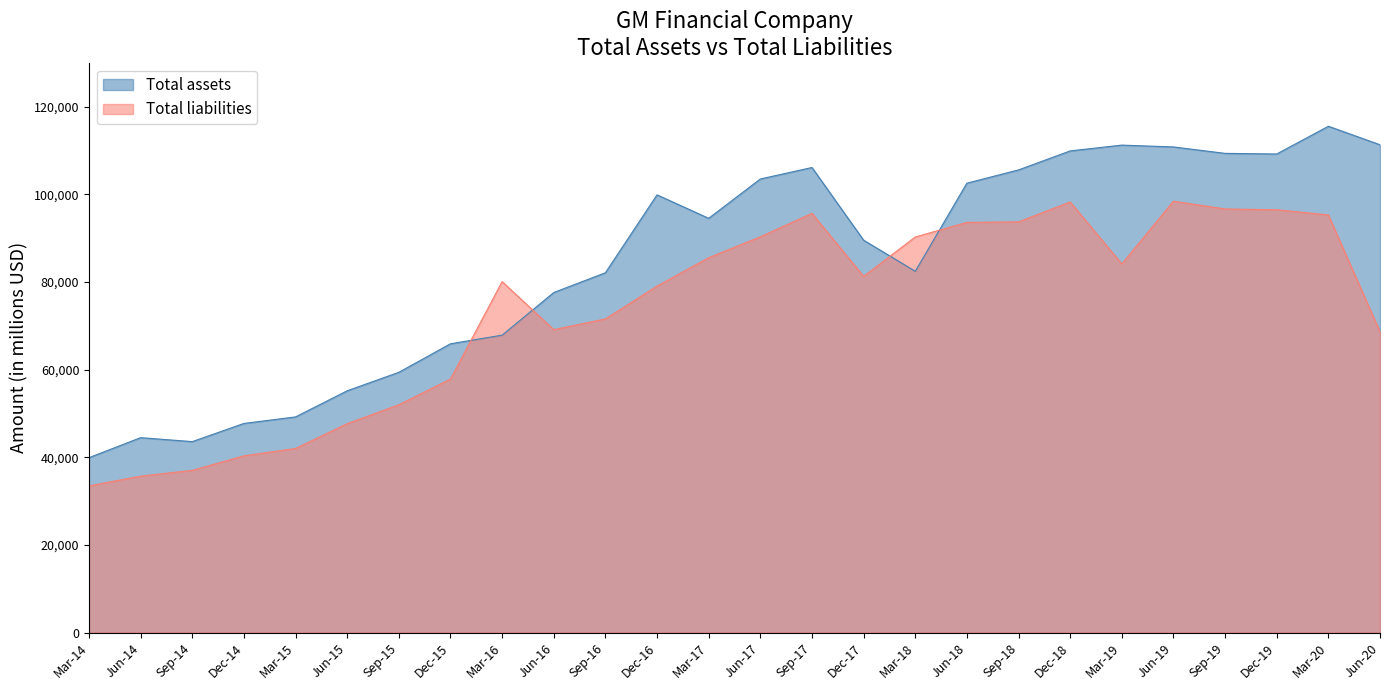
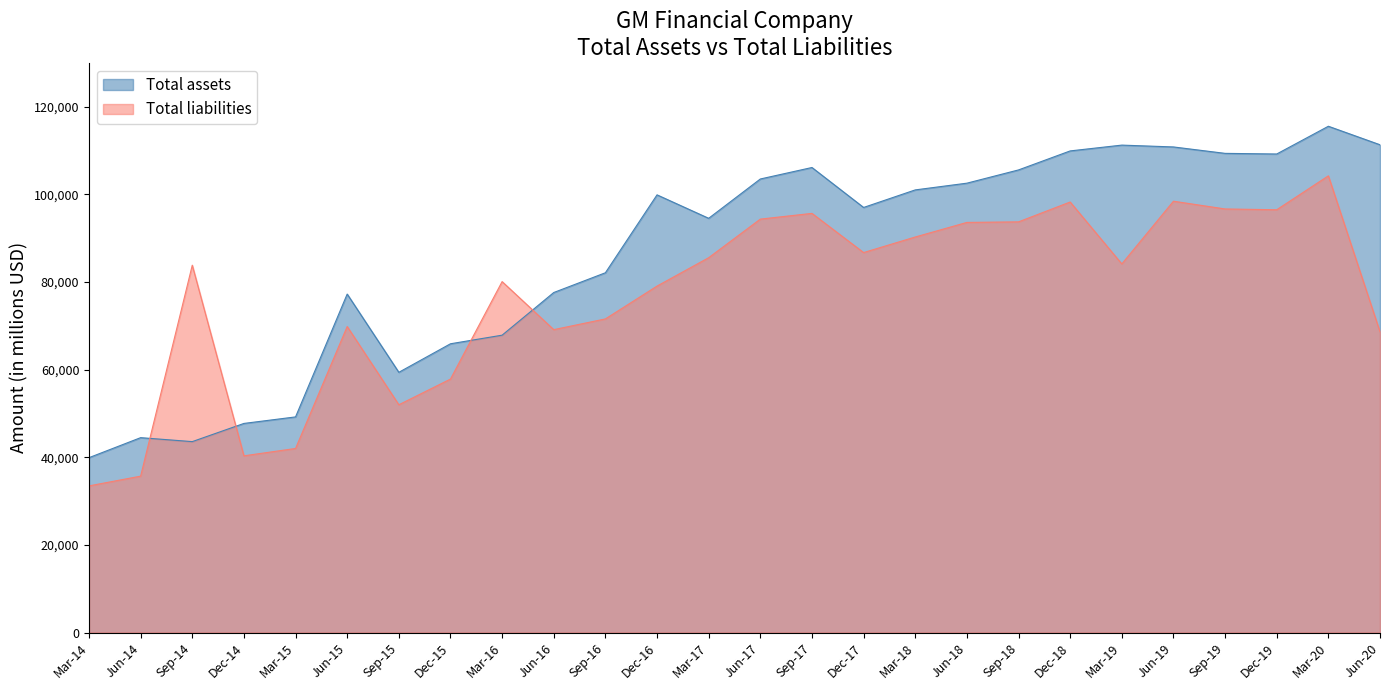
Total liabilities, Sep-14: 37,000 -> 84,000
Total assets, Jun-15: 55,000 -> 77,000
Total liabilities, Jun-15: 48,000 -> 70,000
Total liabilities, Jun-17: 90,000 -> 94,000
Total assets, Dec-17: 90,000 -> 97,000
Total liabilities, Dec-17: 81,000 -> 87,000
Total assets, Mar-18: 82,000 -> 101,000
Total liabilities, Mar-20: 95,000 -> 104,000
